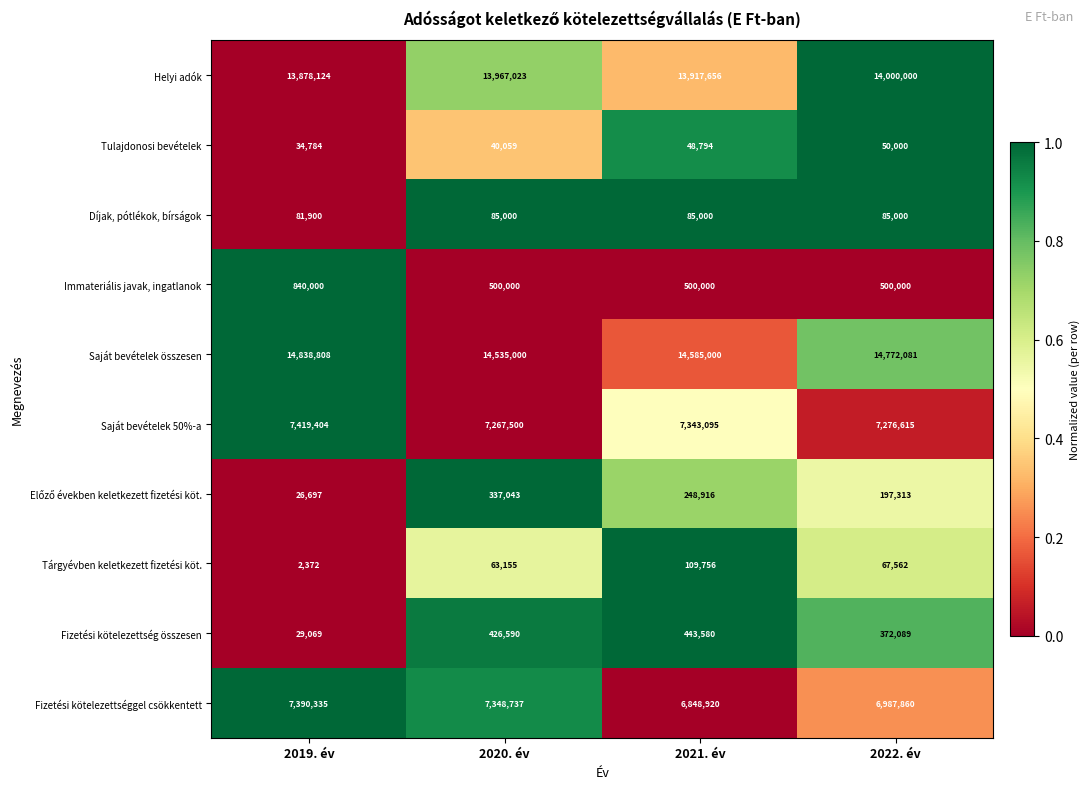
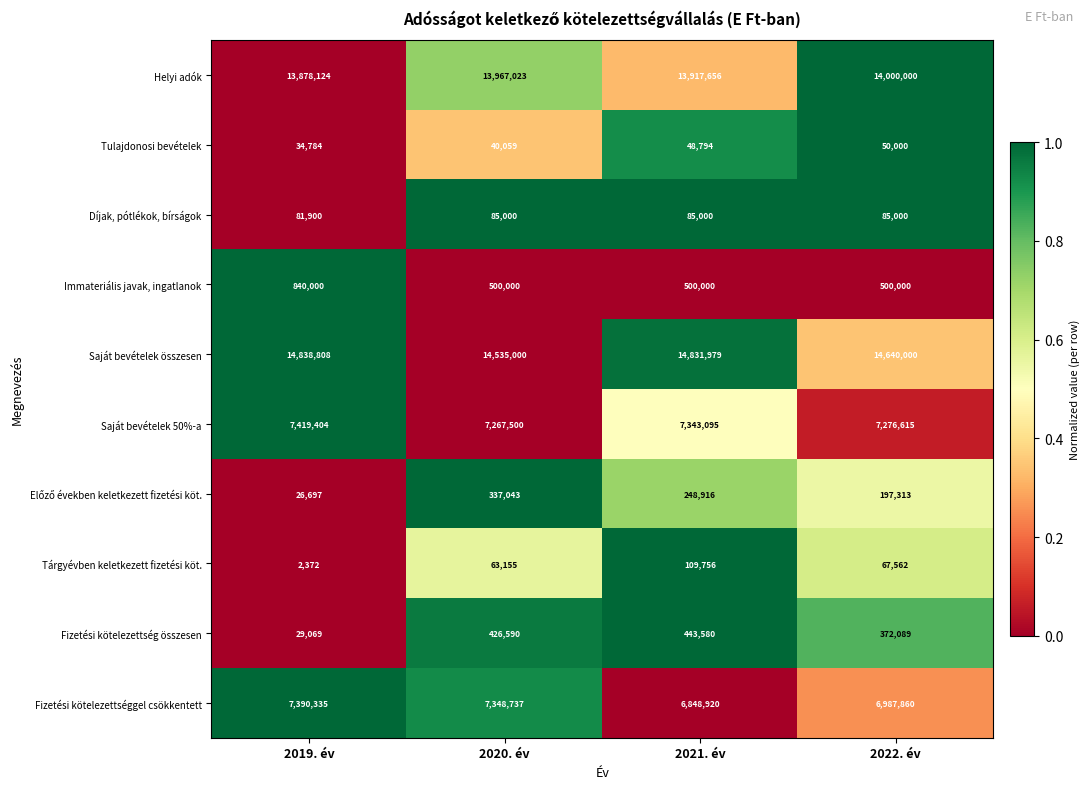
Saját bevételek összesen, 2021. év: 14,585,000 -> 14,831,979
Saját bevételek összesen, 2022. év: 14,772,081 -> 14,640,000
